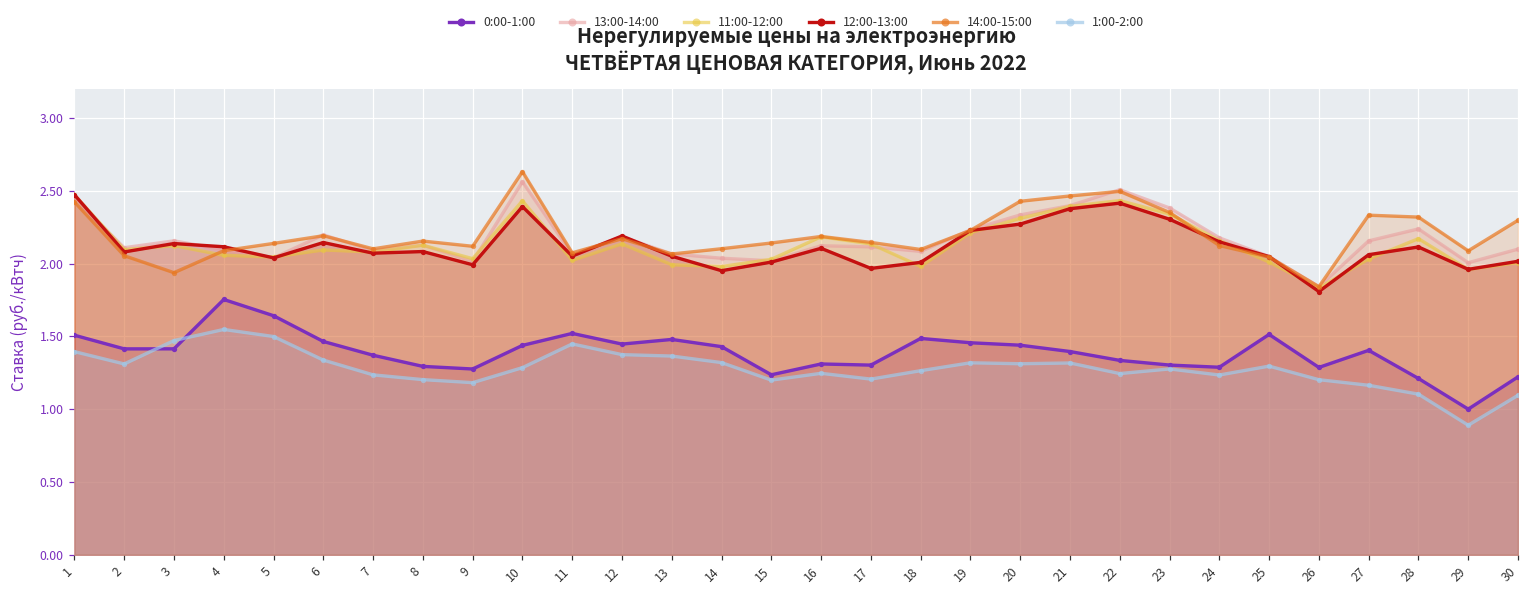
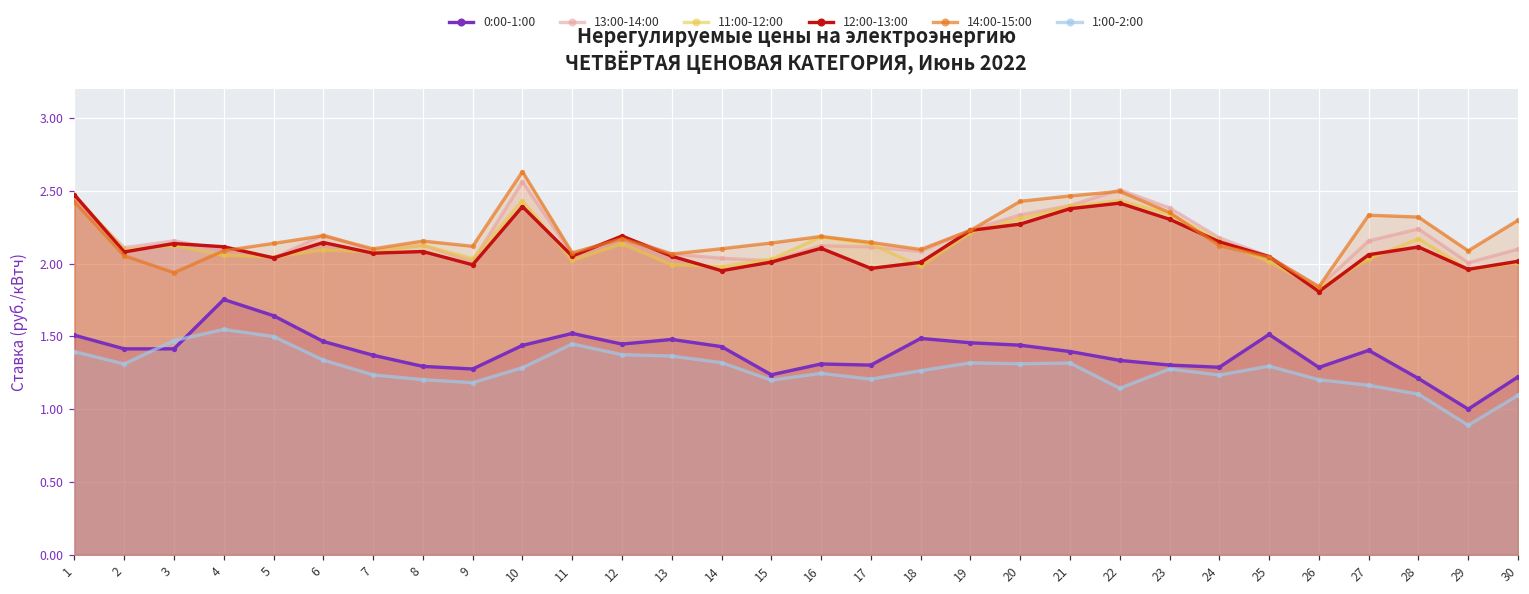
1:00-2:00, 22: 1.24 -> 1.14
